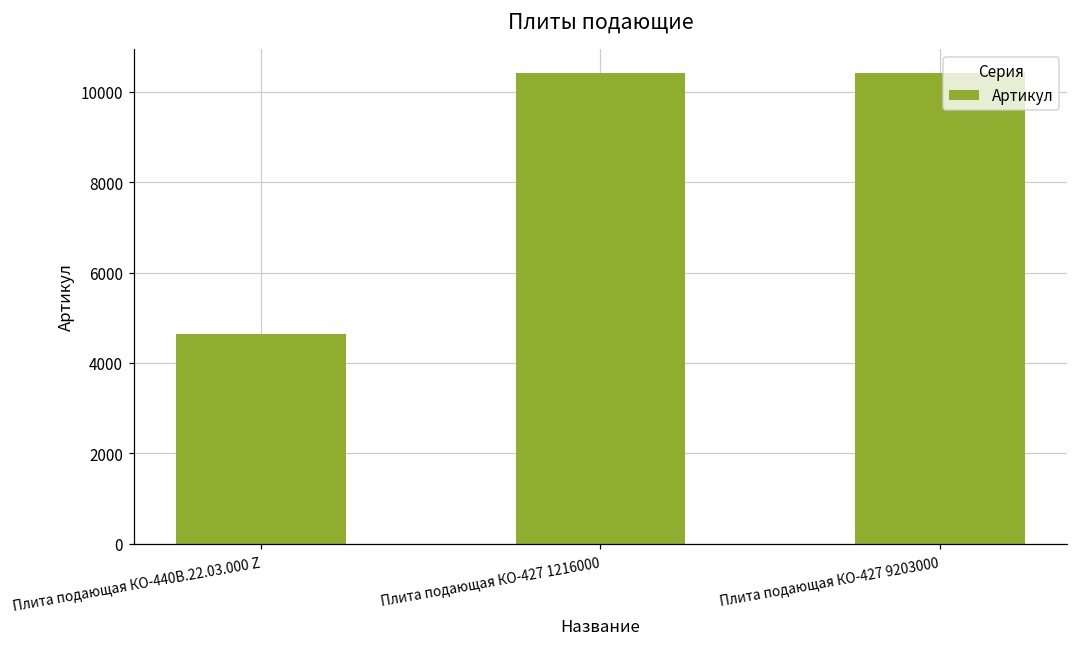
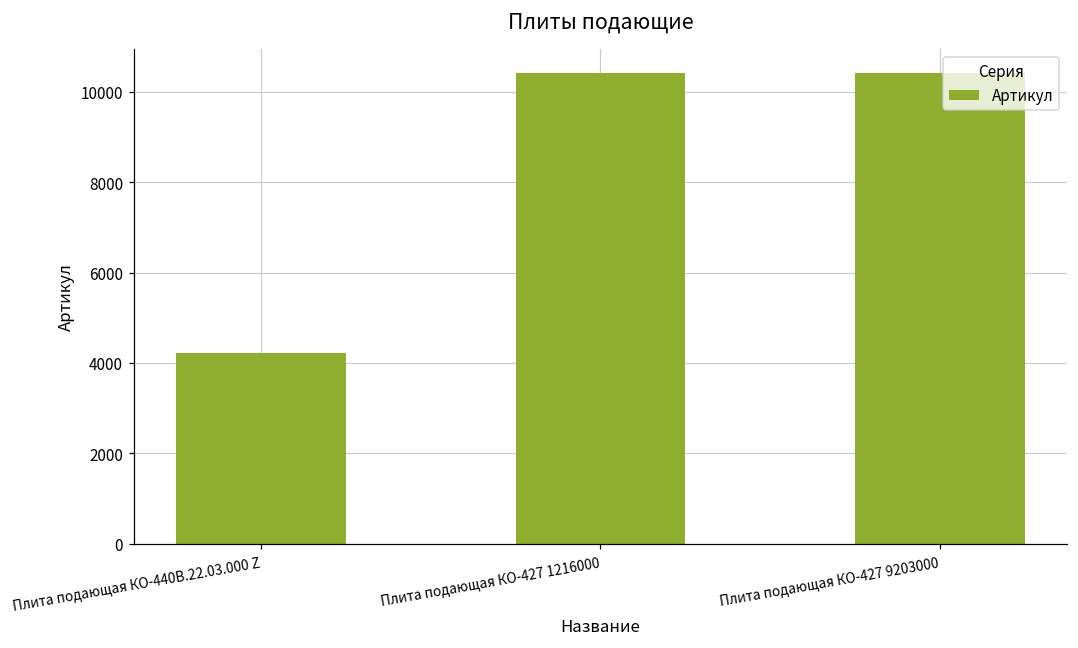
Плита подающая КО-440В.22.03.000 Z: 4600 -> 4200
